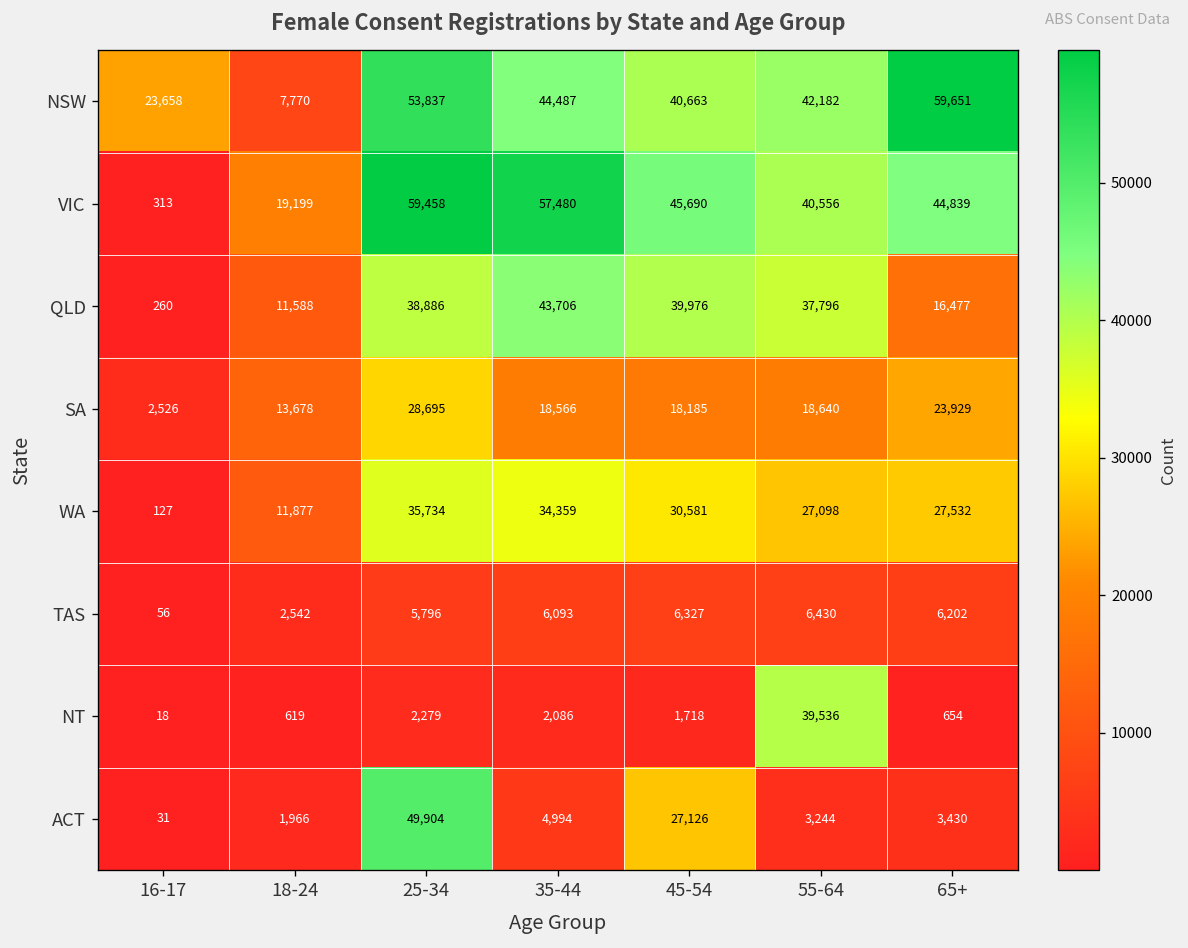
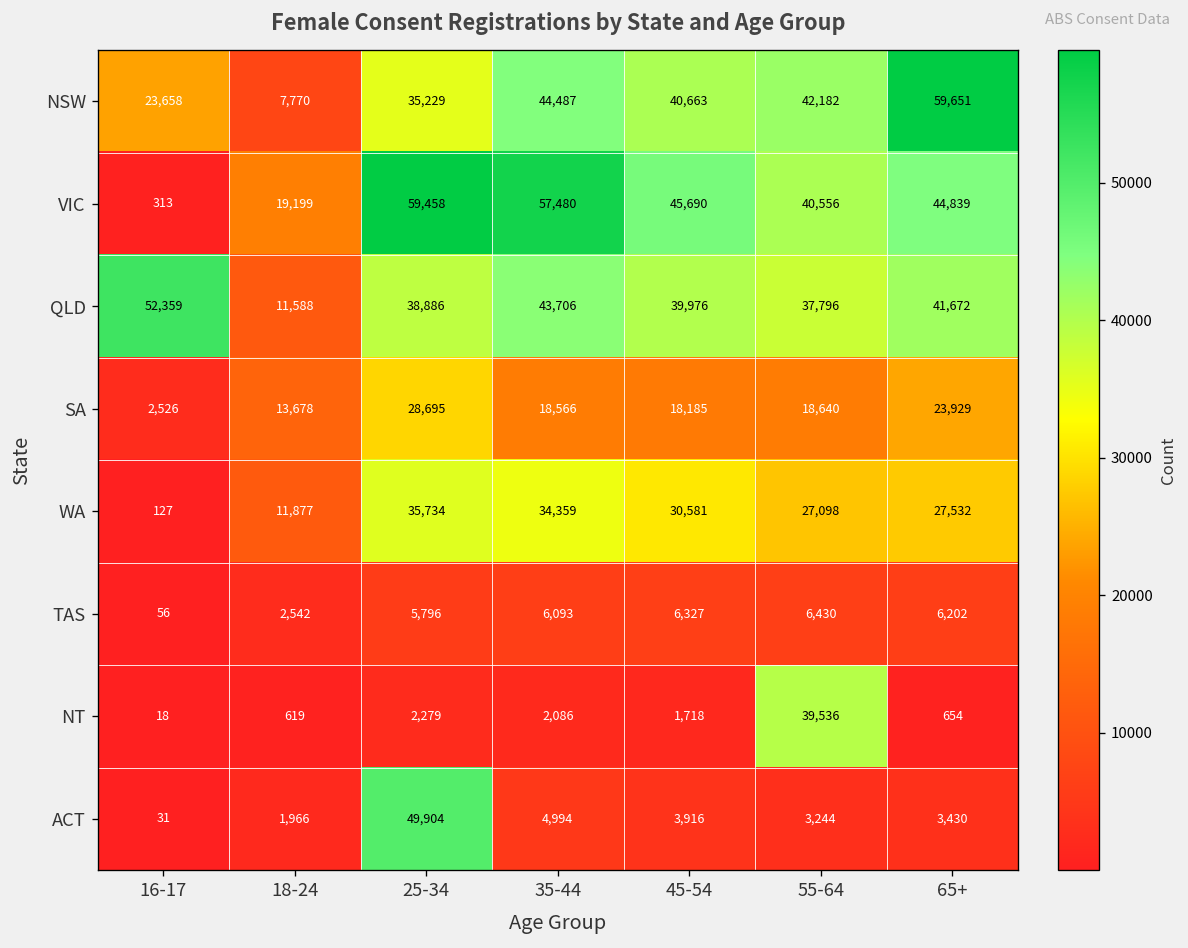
NSW, 25-34: 53,837 -> 35,229
QLD, 16-17: 260 -> 52,359
QLD, 65+: 16,477 -> 41,672
ACT, 45-54: 27,126 -> 3,916
